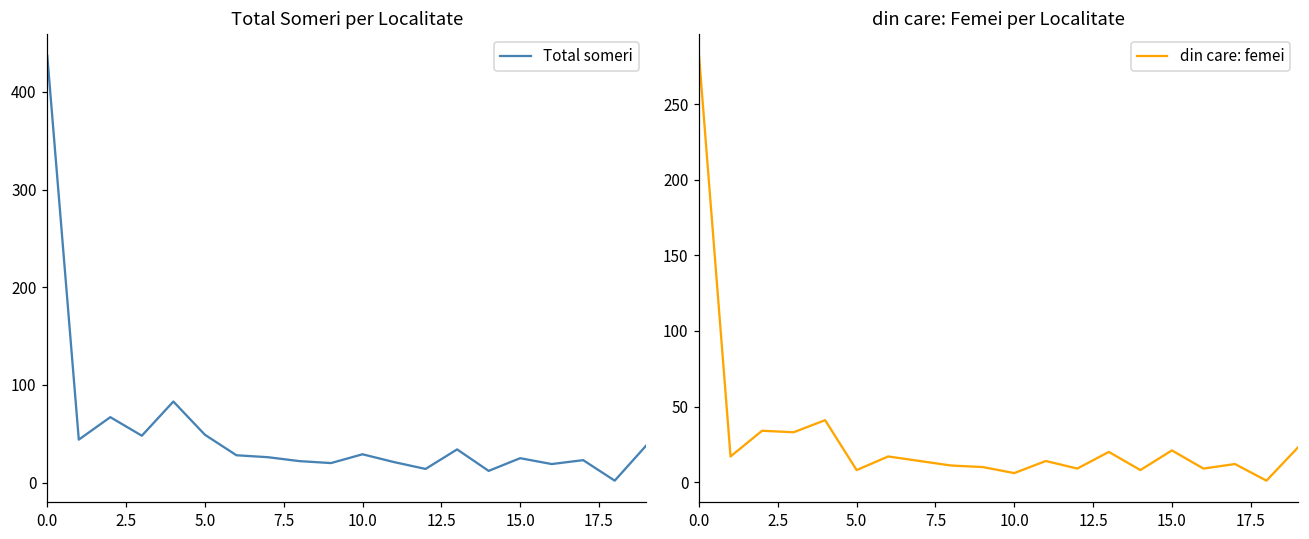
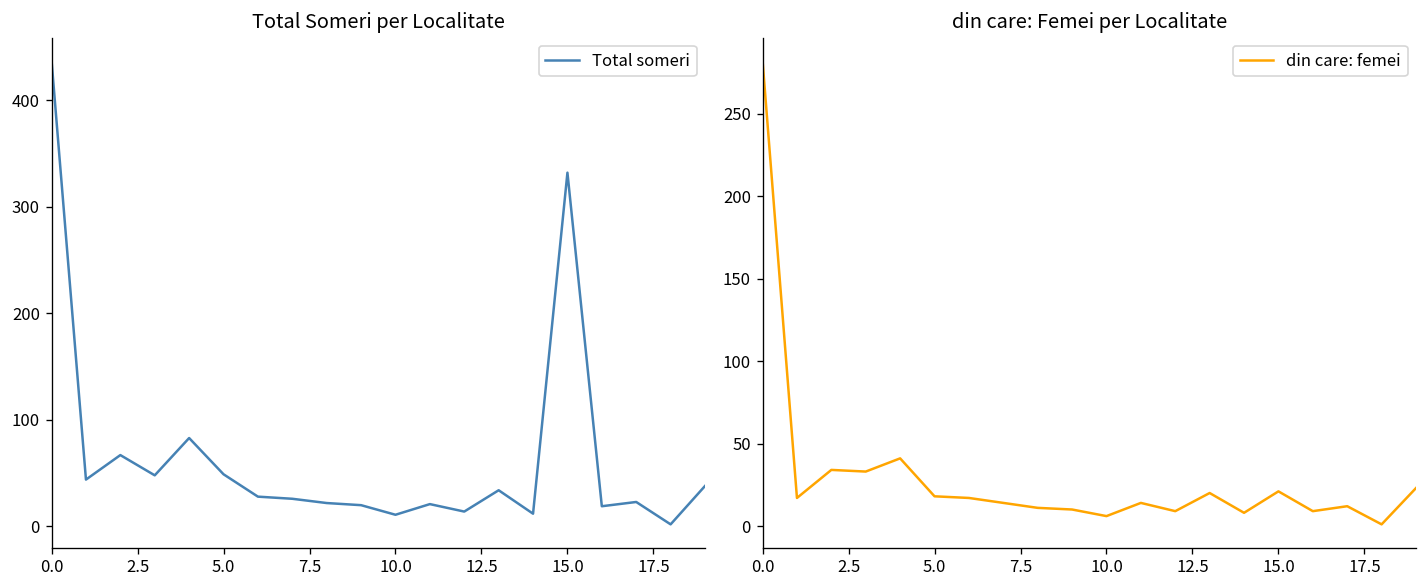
Total Someri per Localitate, 10.0: 30 -> 10
Total Someri per Localitate, 15.0: 30 -> 330
din care: Femei per Localitate, 5.0: 8 -> 18
